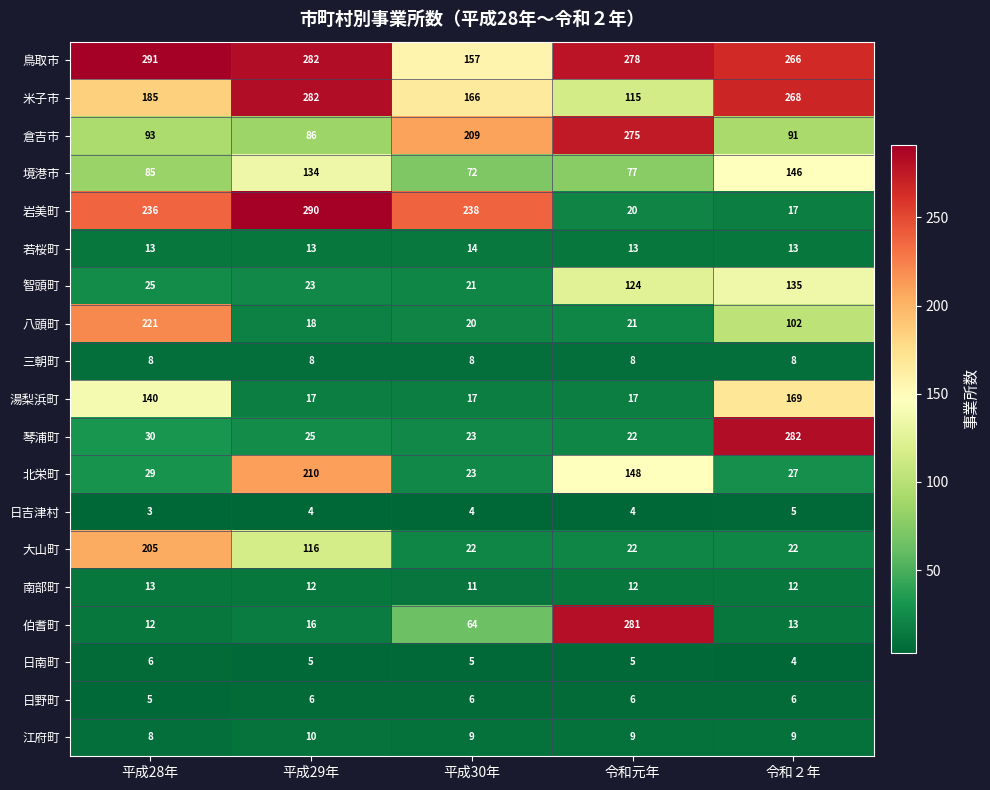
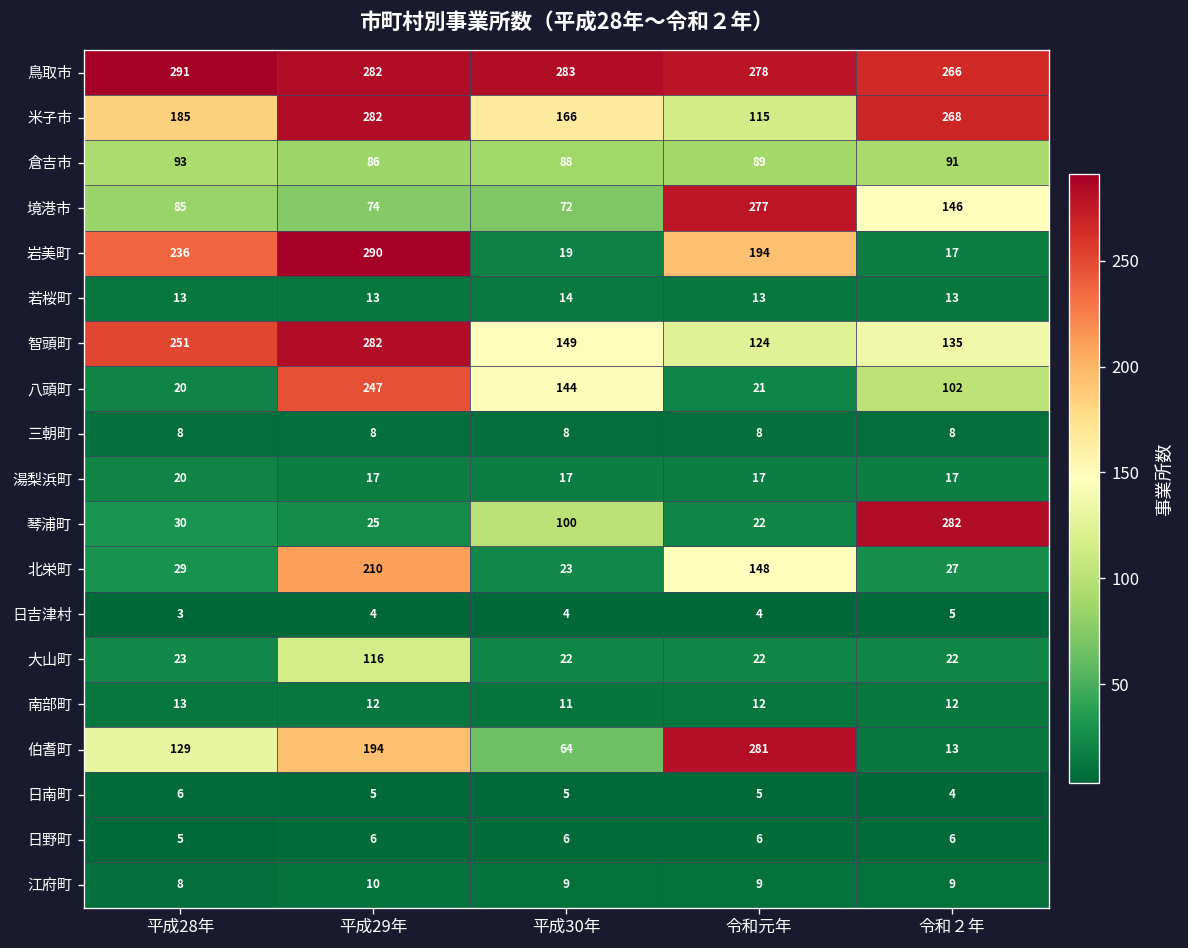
鳥取市, 平成30年: 157 -> 283
倉吉市, 平成30年: 209 -> 88
倉吉市, 令和元年: 275 -> 89
境港市, 平成29年: 134 -> 74
境港市, 令和元年: 77 -> 277
岩美町, 平成30年: 238 -> 19
岩美町, 令和元年: 20 -> 194
智頭町, 平成28年: 25 -> 251
智頭町, 平成29年: 23 -> 282
智頭町, 平成30年: 21 -> 149
八頭町, 平成28年: 221 -> 20
八頭町, 平成29年: 18 -> 247
八頭町, 平成30年: 20 -> 144
湯梨浜町, 平成28年: 140 -> 20
湯梨浜町, 令和２年: 169 -> 17
琴浦町, 平成30年: 23 -> 100
大山町, 平成28年: 205 -> 23
伯耆町, 平成28年: 12 -> 129
伯耆町, 平成29年: 16 -> 194
